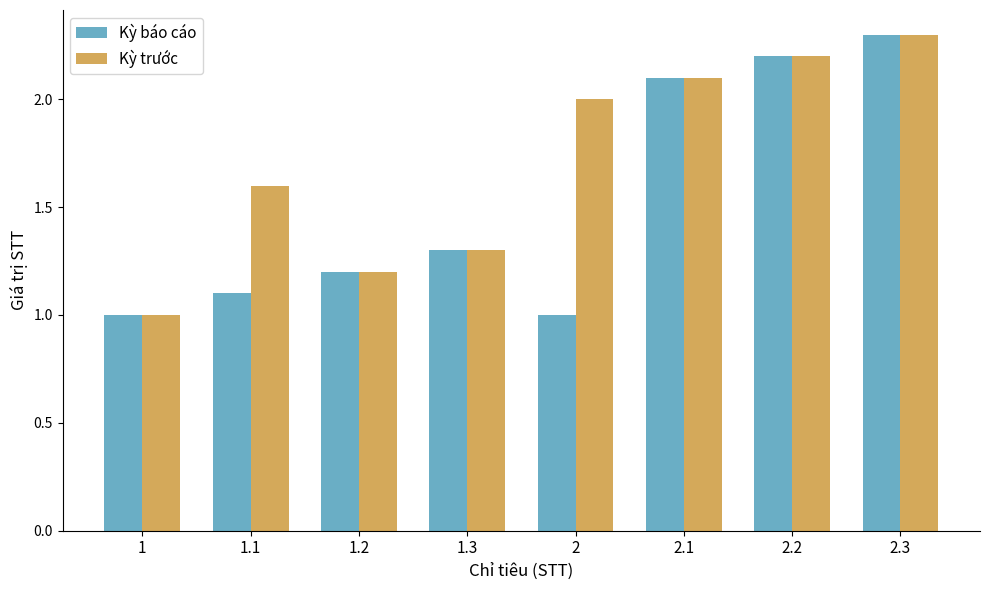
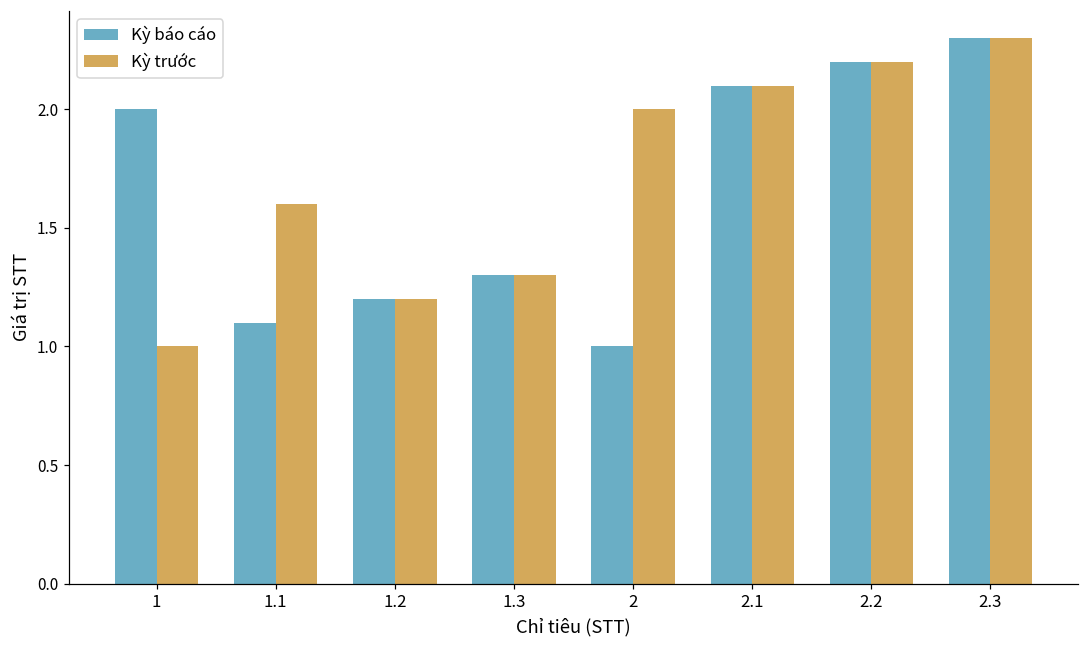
Kỳ báo cáo, 1: 1 -> 2
